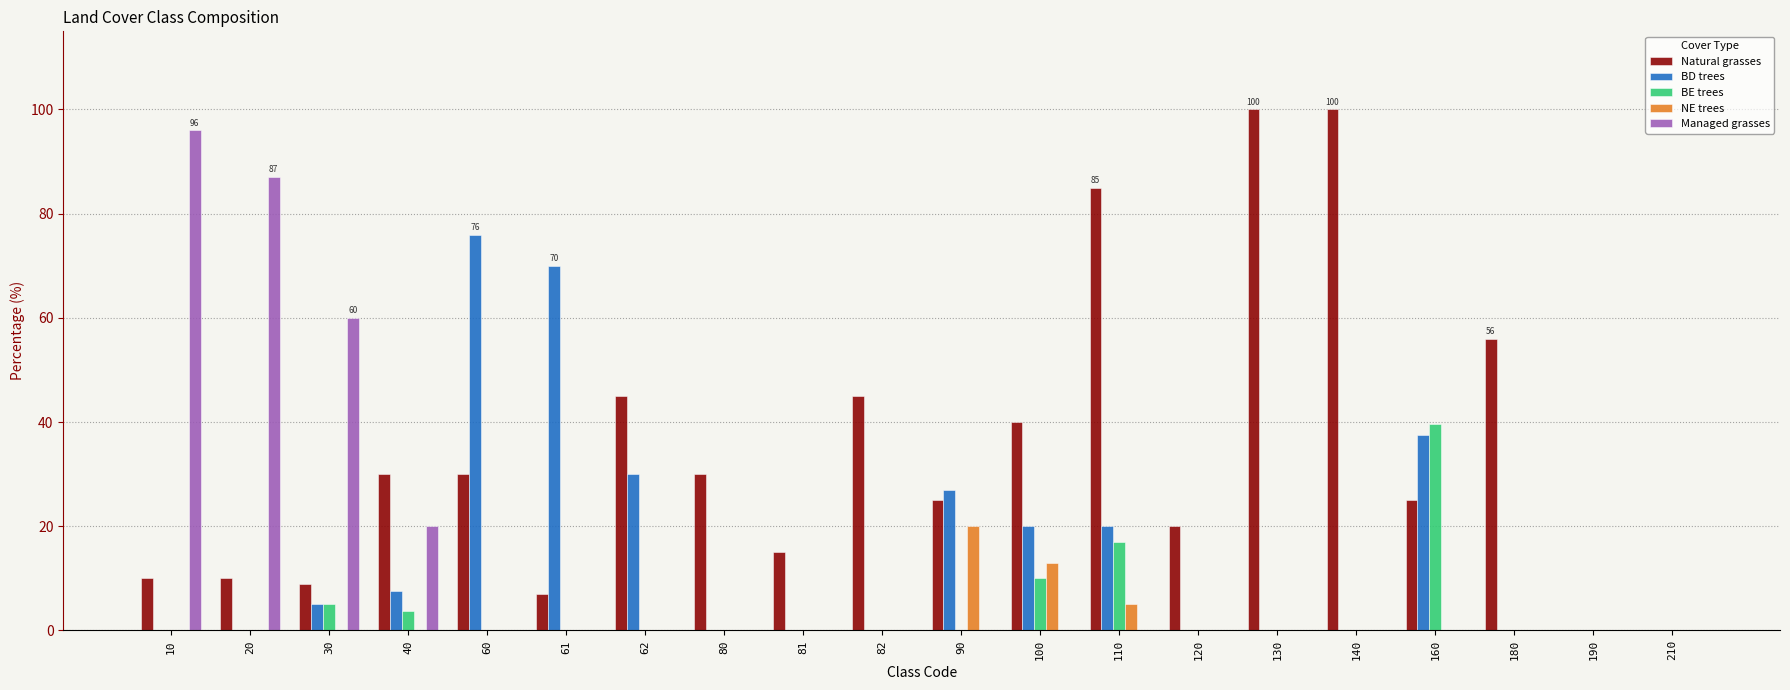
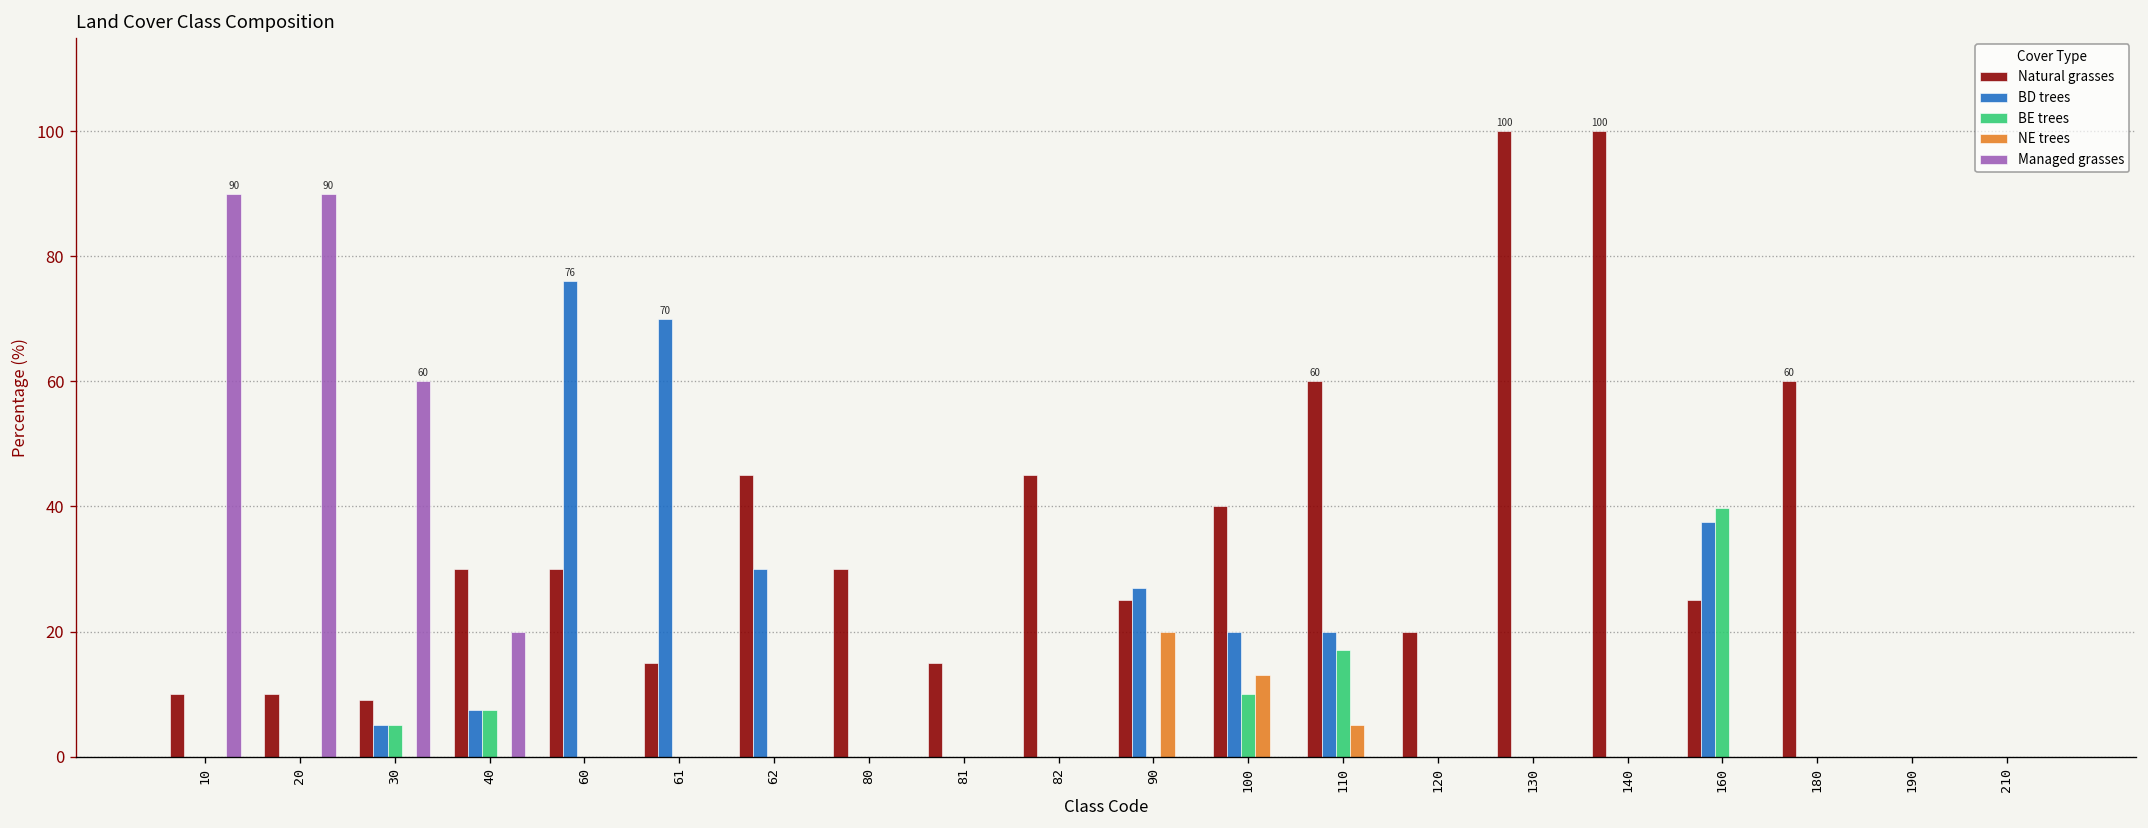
Managed grasses, 10: 96 -> 90
Managed grasses, 20: 87 -> 90
BE trees, 40: 4 -> 8
Natural grasses, 61: 7 -> 15
Natural grasses, 110: 85 -> 60
Natural grasses, 180: 56 -> 60
